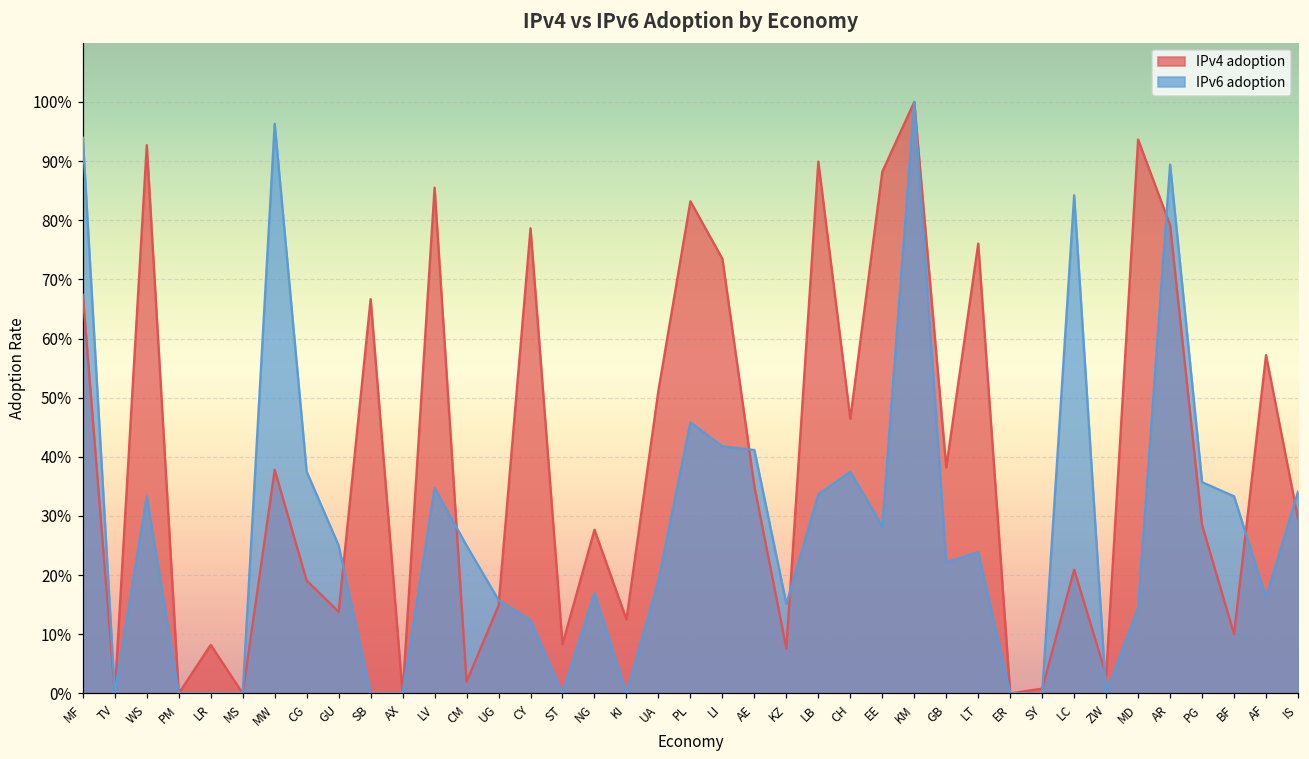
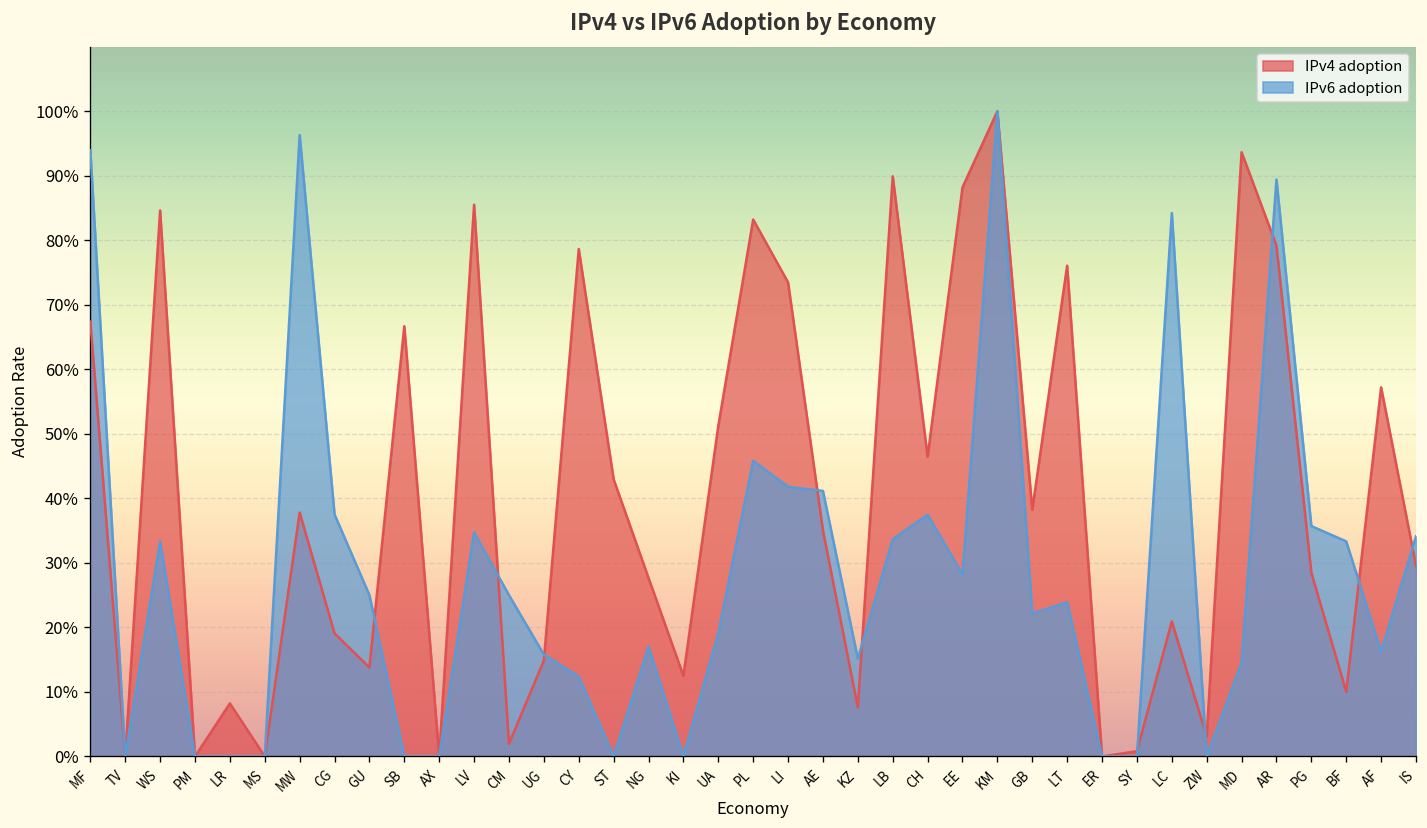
IPv4 adoption, WS: 93% -> 85%
IPv4 adoption, ST: 8% -> 43%
